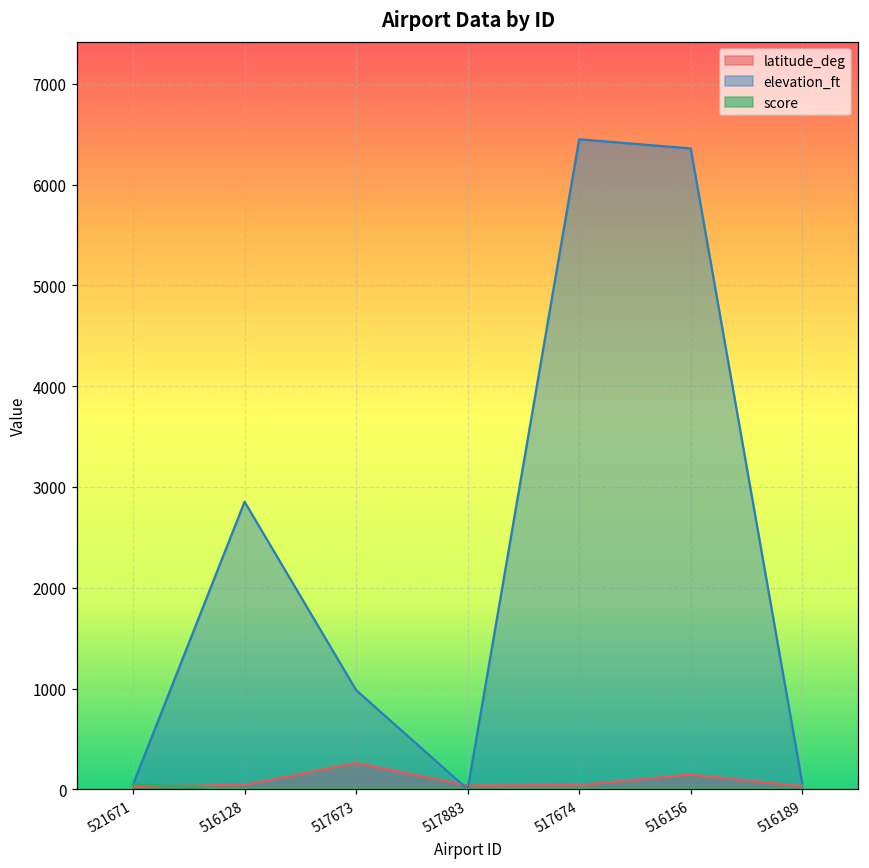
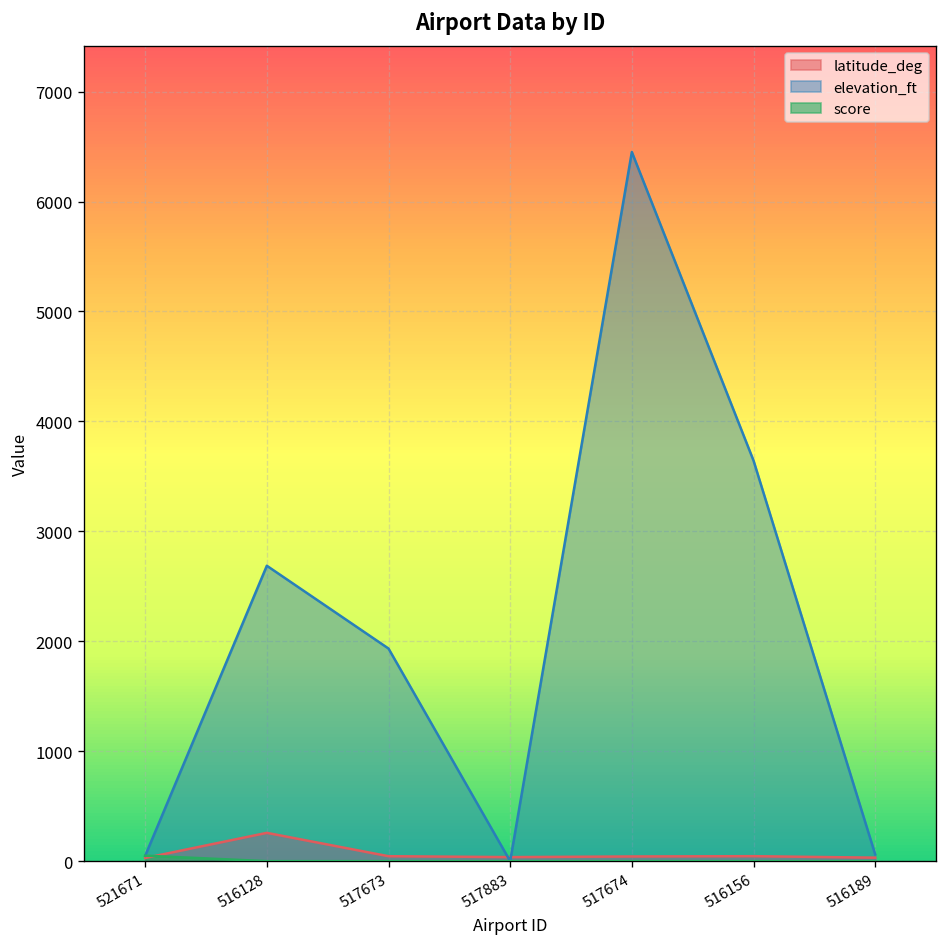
latitude_deg, 516128: 0 -> 300
elevation_ft, 516128: 2900 -> 2700
latitude_deg, 517673: 300 -> 0
elevation_ft, 517673: 1000 -> 1900
latitude_deg, 516156: 100 -> 0
elevation_ft, 516156: 6400 -> 3600
